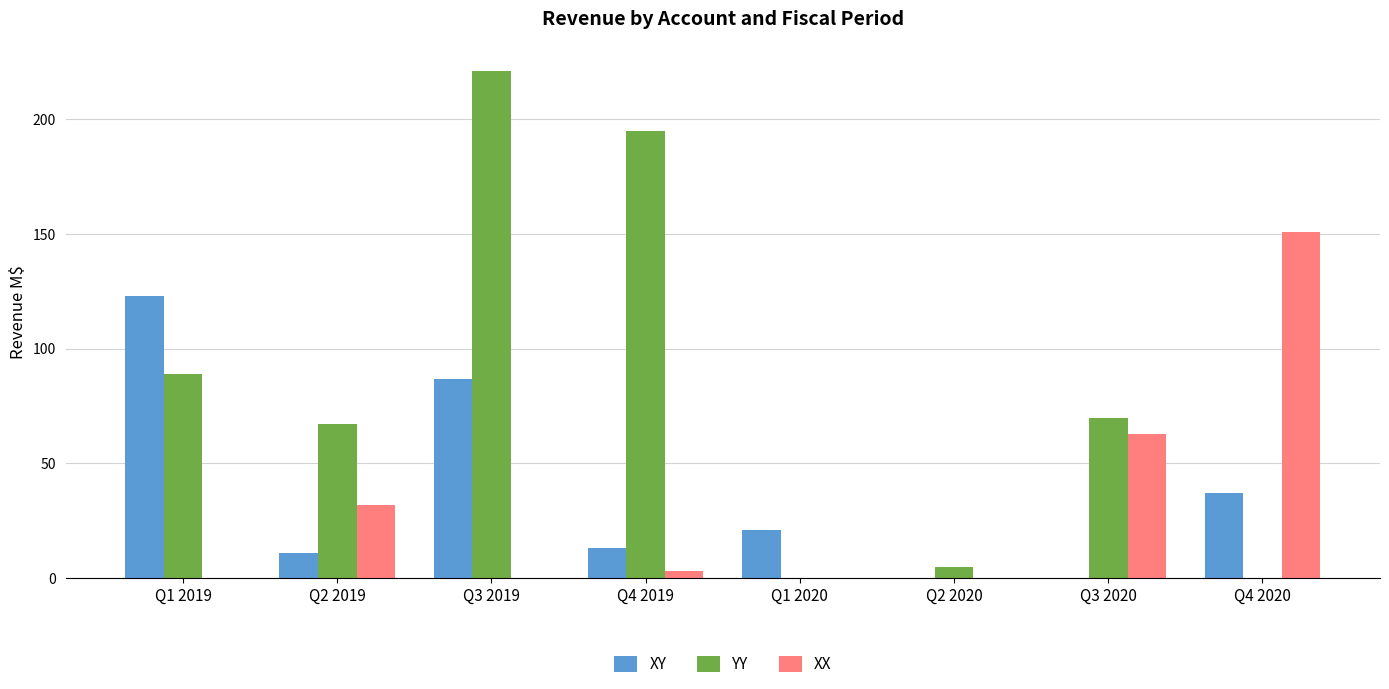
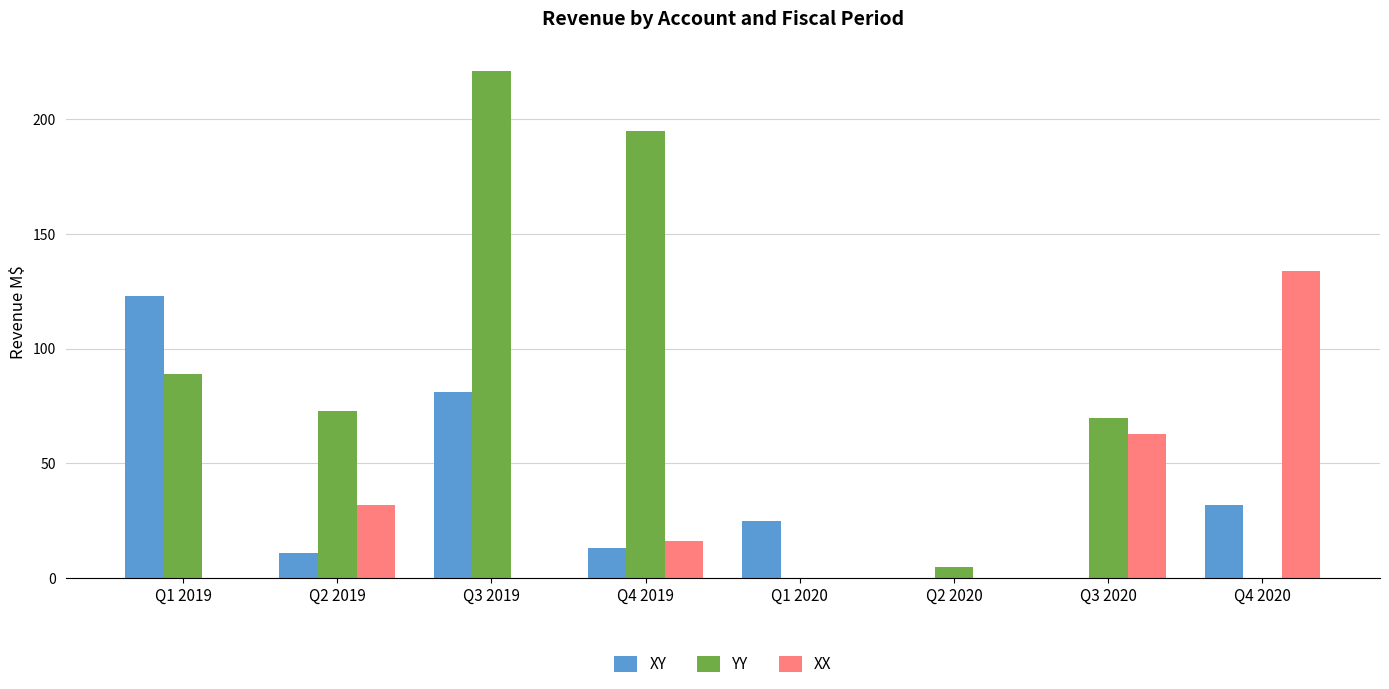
YY, Q2 2019: 67 -> 73
XY, Q3 2019: 87 -> 81
XX, Q4 2019: 3 -> 16
XY, Q1 2020: 21 -> 25
XY, Q4 2020: 37 -> 32
XX, Q4 2020: 151 -> 134
